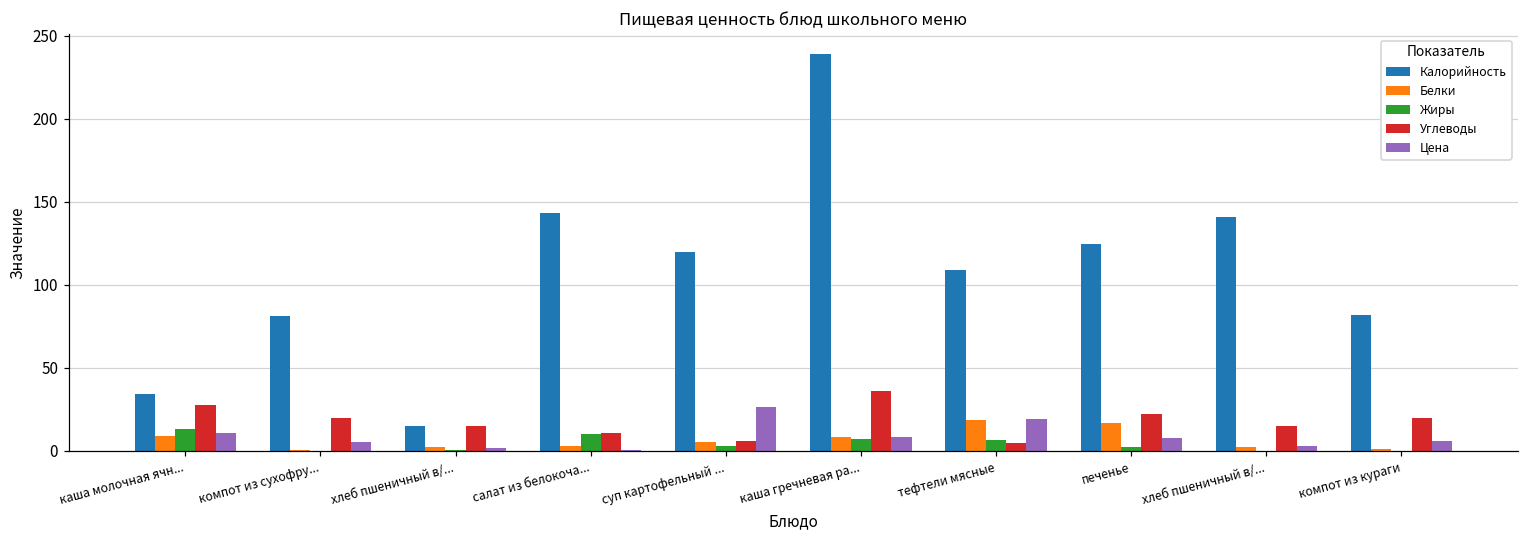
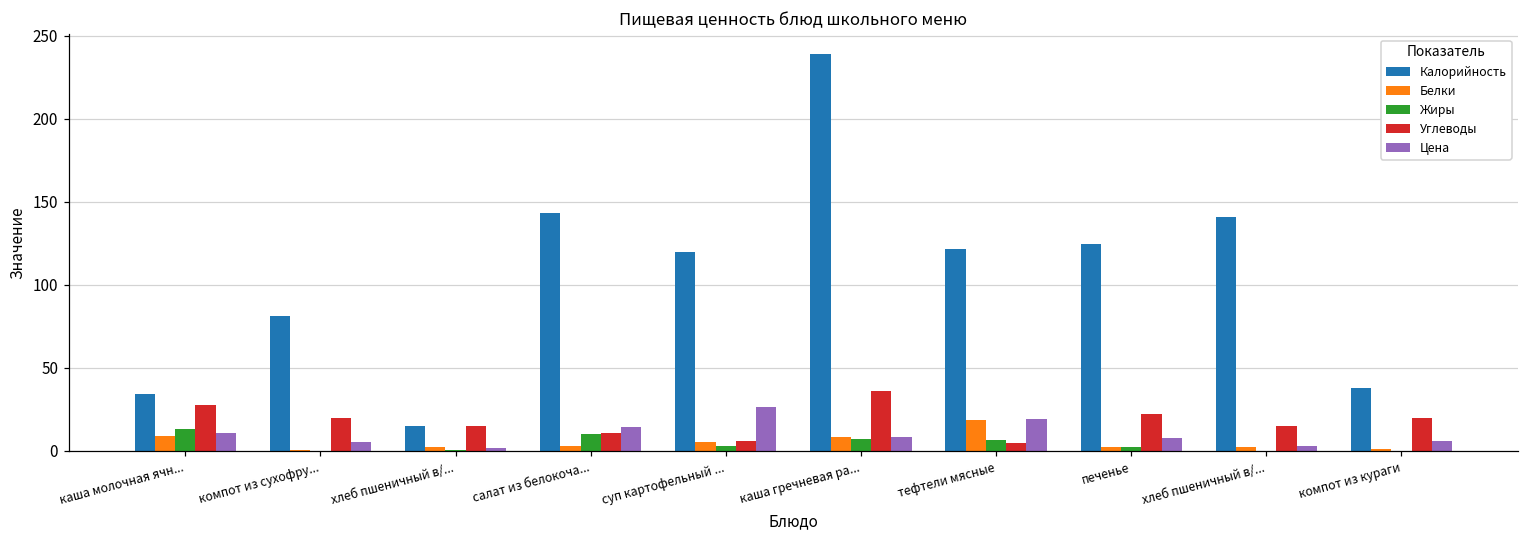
Цена, салат из белокоча...: 1 -> 14
Калорийность, тефтели мясные: 109 -> 121
Белки, печенье: 17 -> 2
Калорийность, компот из кураги: 82 -> 38
